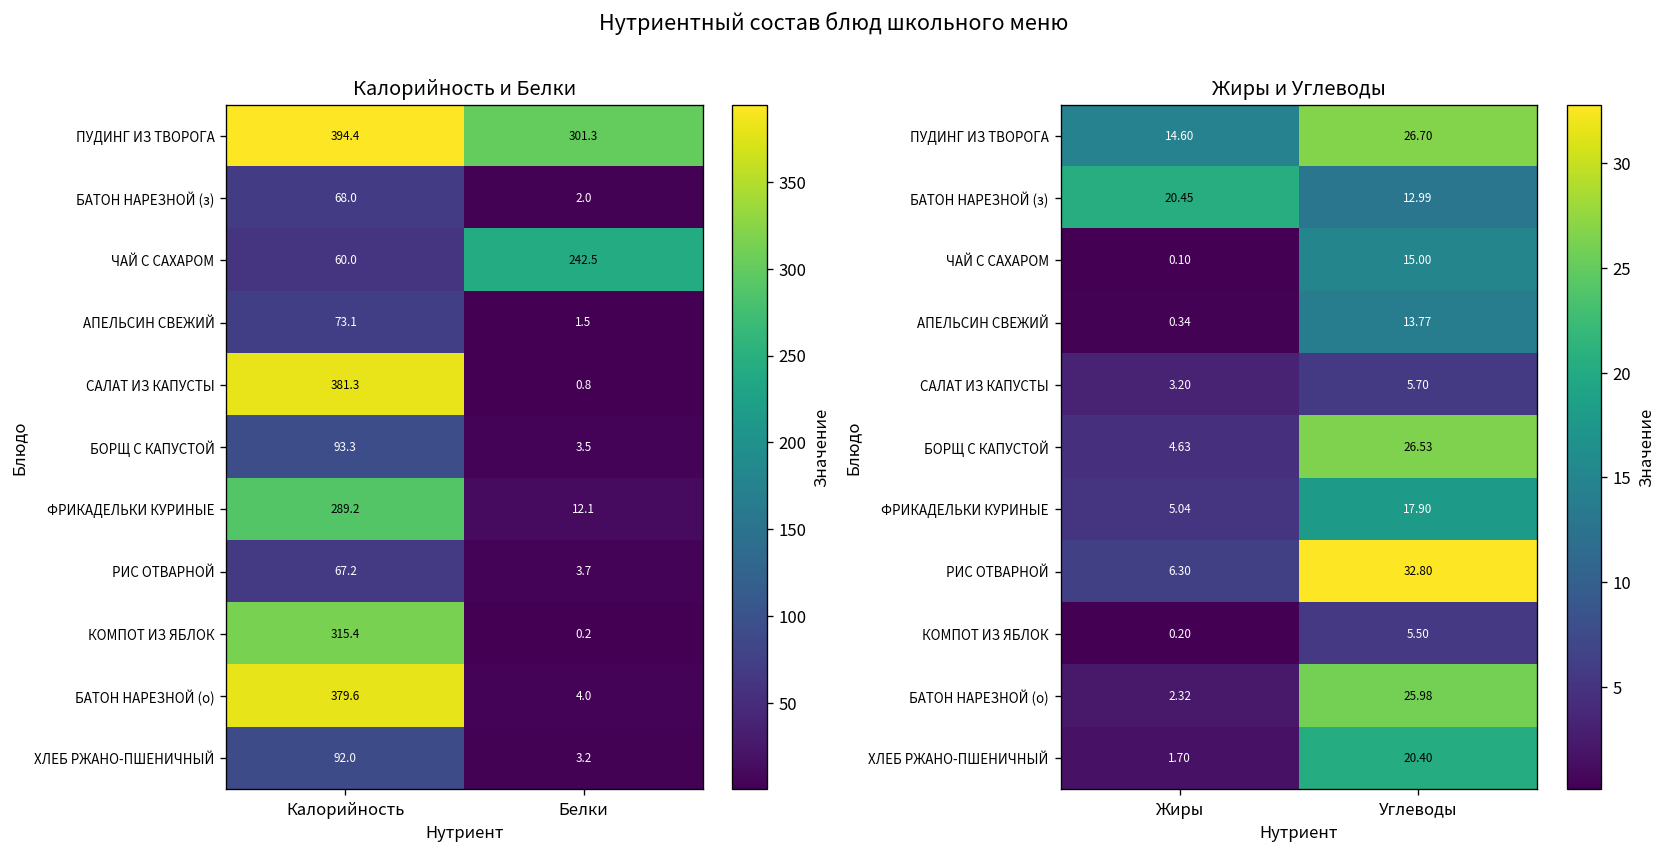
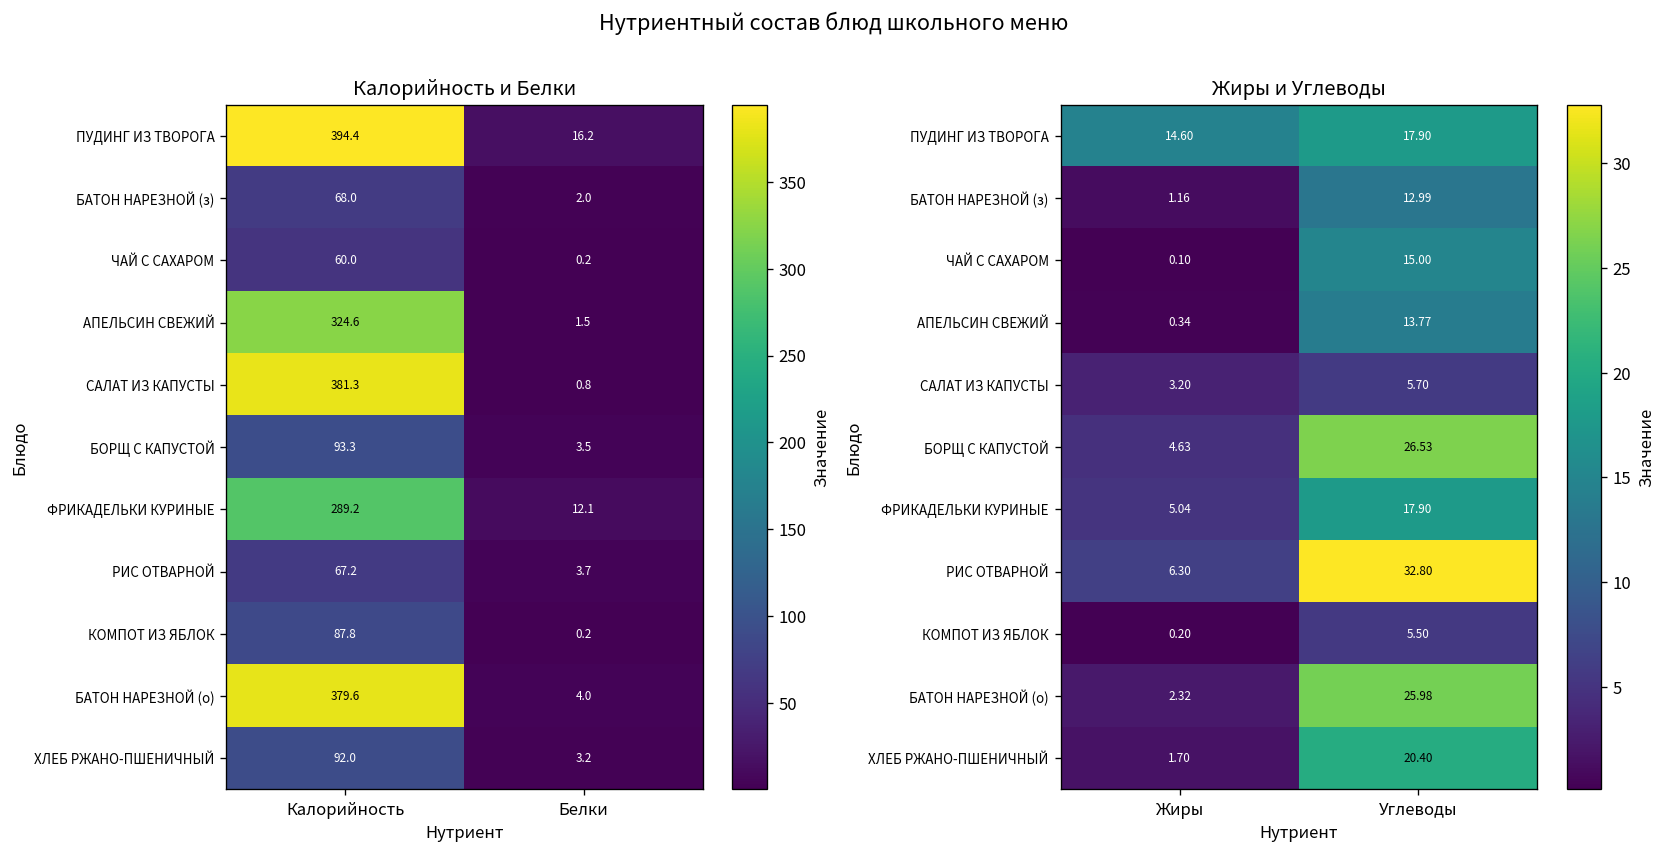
Калорийность и Белки, ПУДИНГ ИЗ ТВОРОГА, Белки: 301.3 -> 16.2
Калорийность и Белки, ЧАЙ С САХАРОМ, Белки: 242.5 -> 0.2
Калорийность и Белки, АПЕЛЬСИН СВЕЖИЙ, Калорийность: 73.1 -> 324.6
Калорийность и Белки, КОМПОТ ИЗ ЯБЛОК, Калорийность: 315.4 -> 87.8
Жиры и Углеводы, ПУДИНГ ИЗ ТВОРОГА, Углеводы: 26.70 -> 17.90
Жиры и Углеводы, БАТОН НАРЕЗНОЙ (з), Жиры: 20.45 -> 1.16
